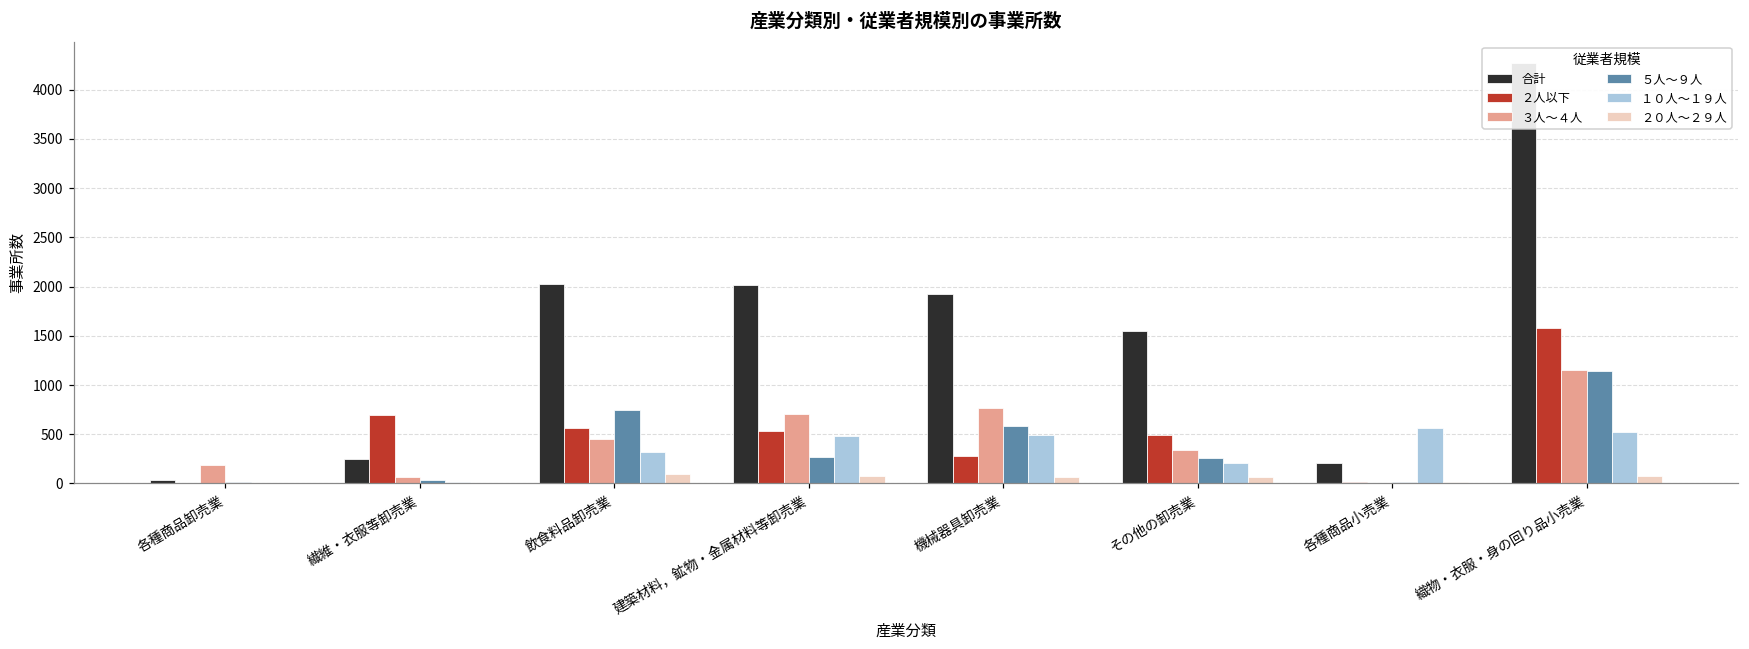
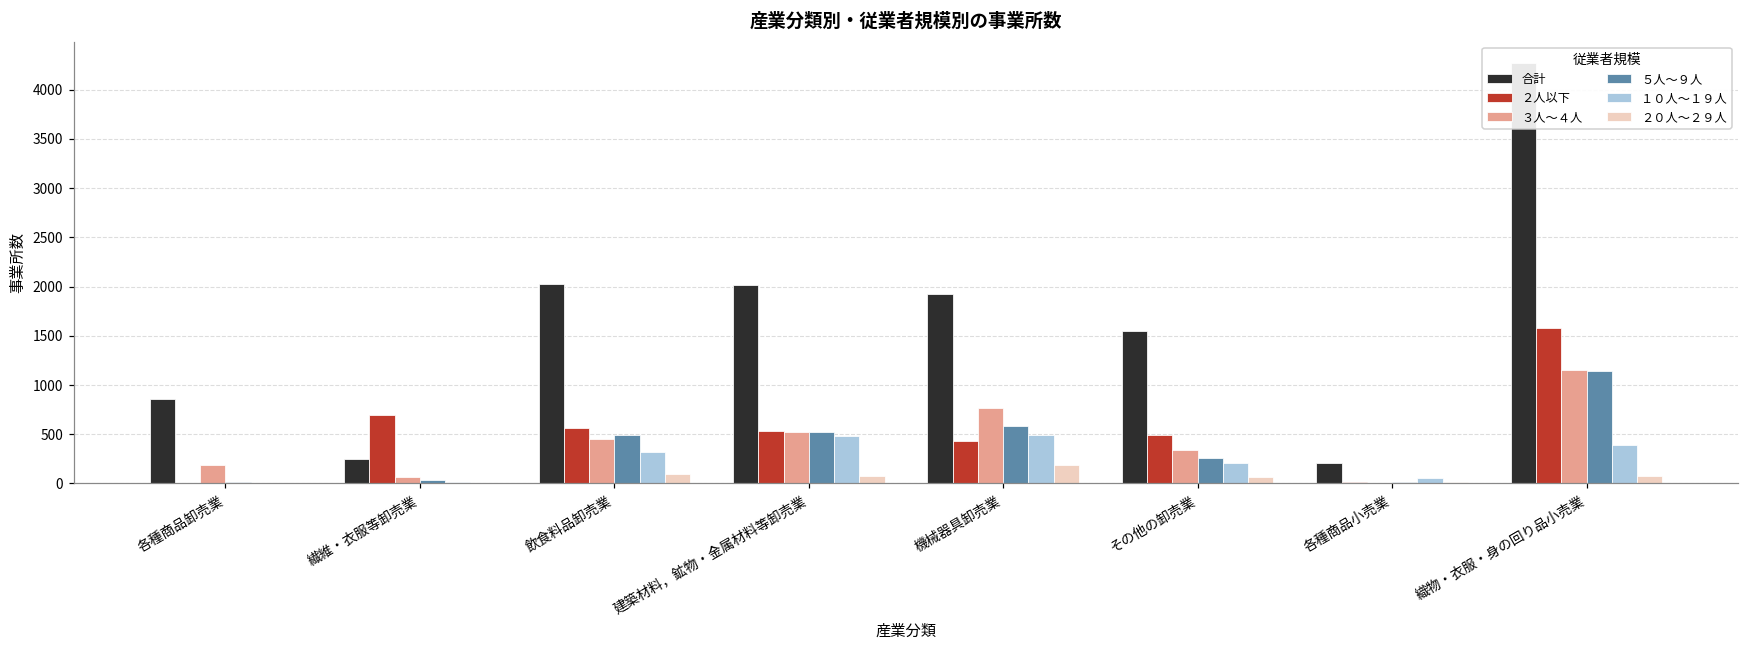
合計, 各種商品卸売業: 0 -> 900
５人～９人, 飲食料品卸売業: 800 -> 500
３人～４人, 建築材料，鉱物・金属材料等卸売業: 700 -> 500
５人～９人, 建築材料，鉱物・金属材料等卸売業: 300 -> 500
２人以下, 機械器具卸売業: 300 -> 400
２０人～２９人, 機械器具卸売業: 100 -> 200
１０人～１９人, 各種商品小売業: 600 -> 100
１０人～１９人, 織物・衣服・身の回り品小売業: 500 -> 400
